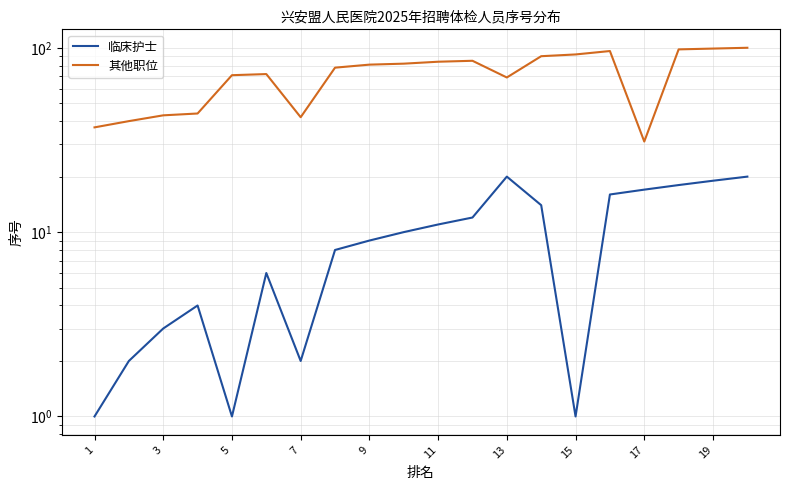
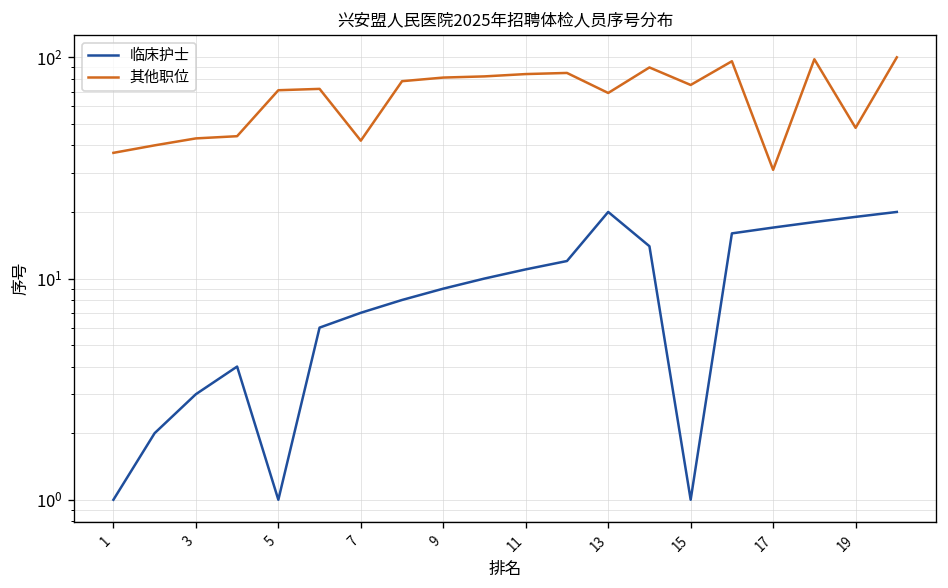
临床护士, 7: 2 -> 7
其他职位, 15: 90 -> 75
其他职位, 19: 100 -> 48
